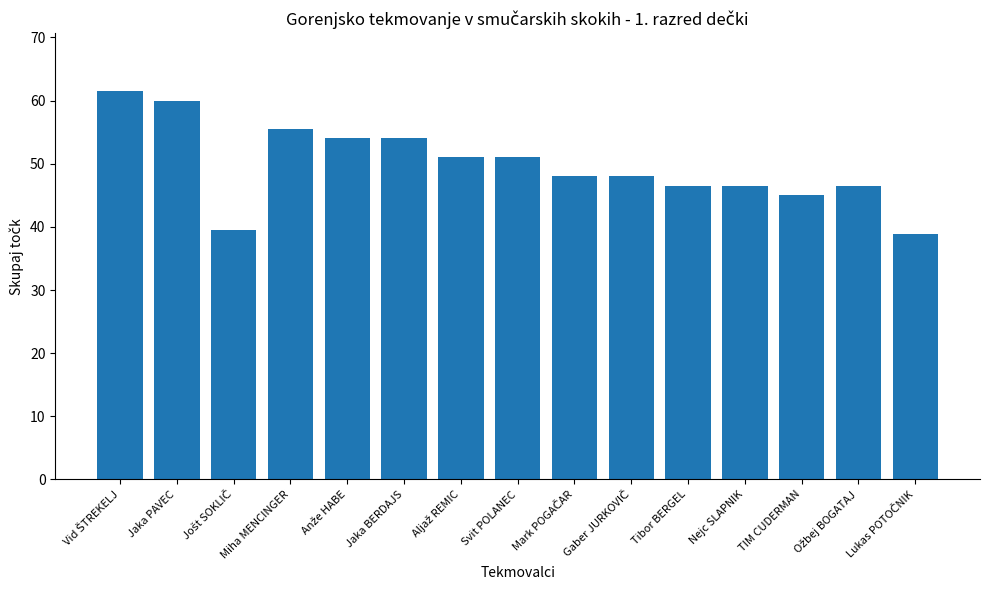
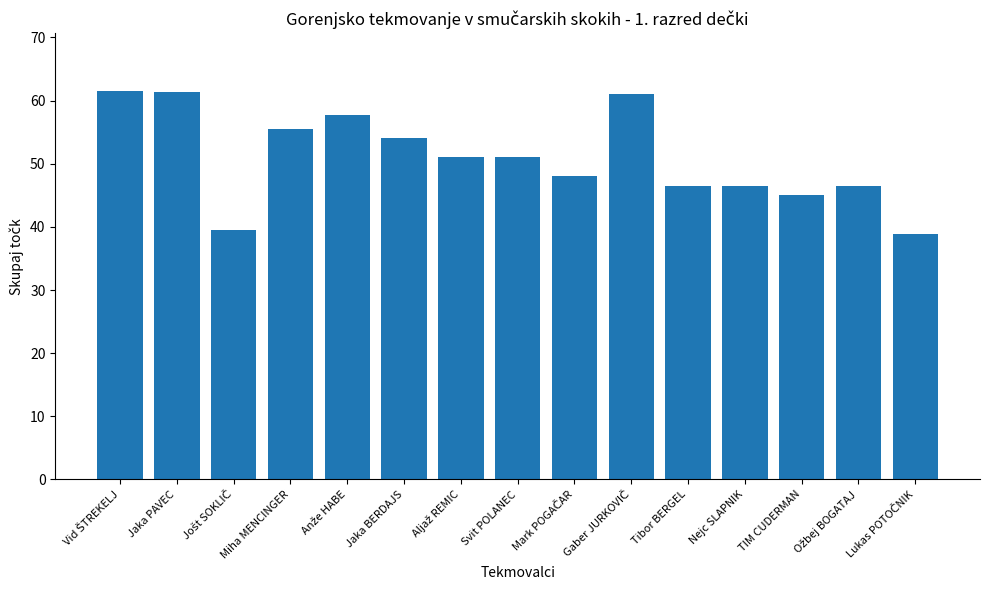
Jaka PAVEC: 60 -> 61
Anže HABE: 54 -> 58
Gaber JURKOVIČ: 48 -> 61
